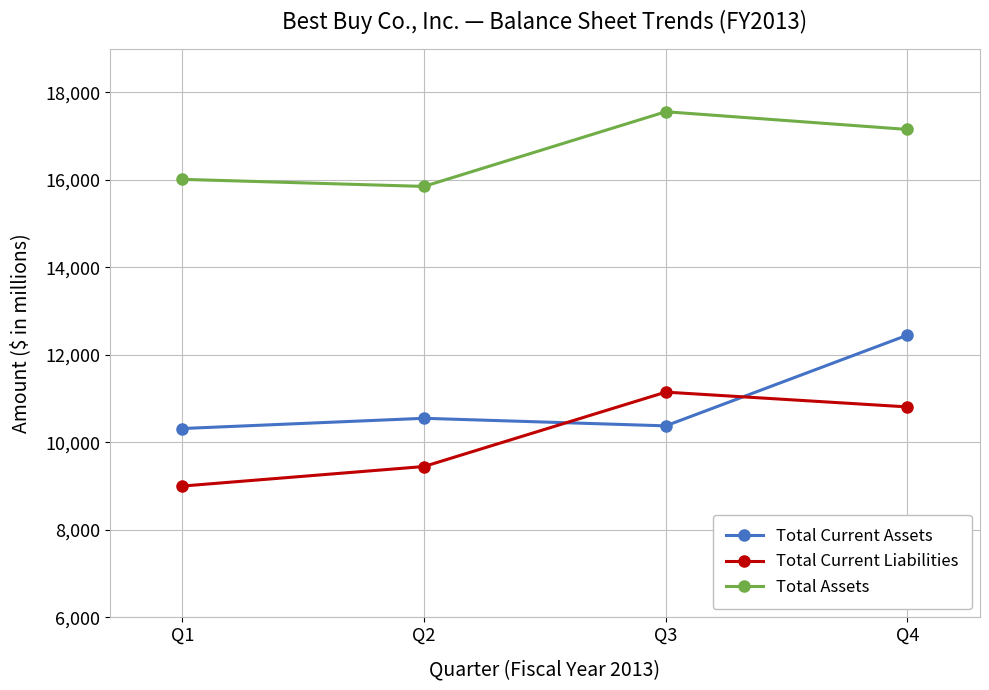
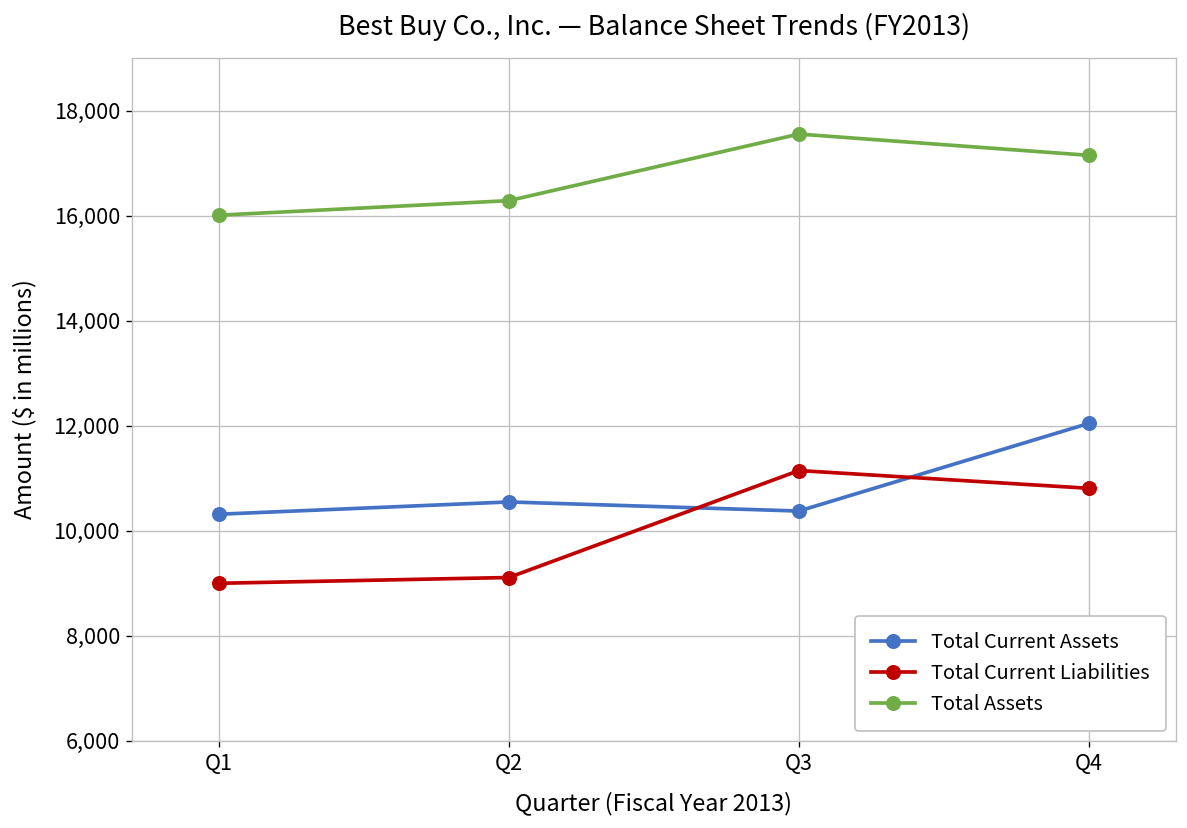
Total Current Liabilities, Q2: 9,400 -> 9,100
Total Assets, Q2: 15,800 -> 16,300
Total Current Assets, Q4: 12,500 -> 12,000
